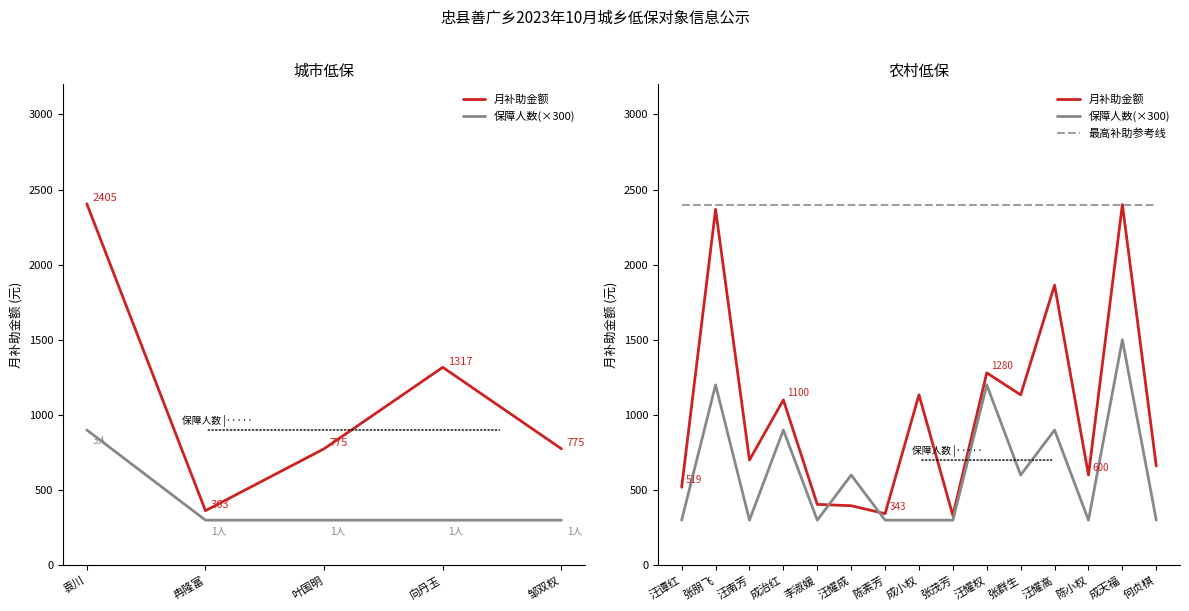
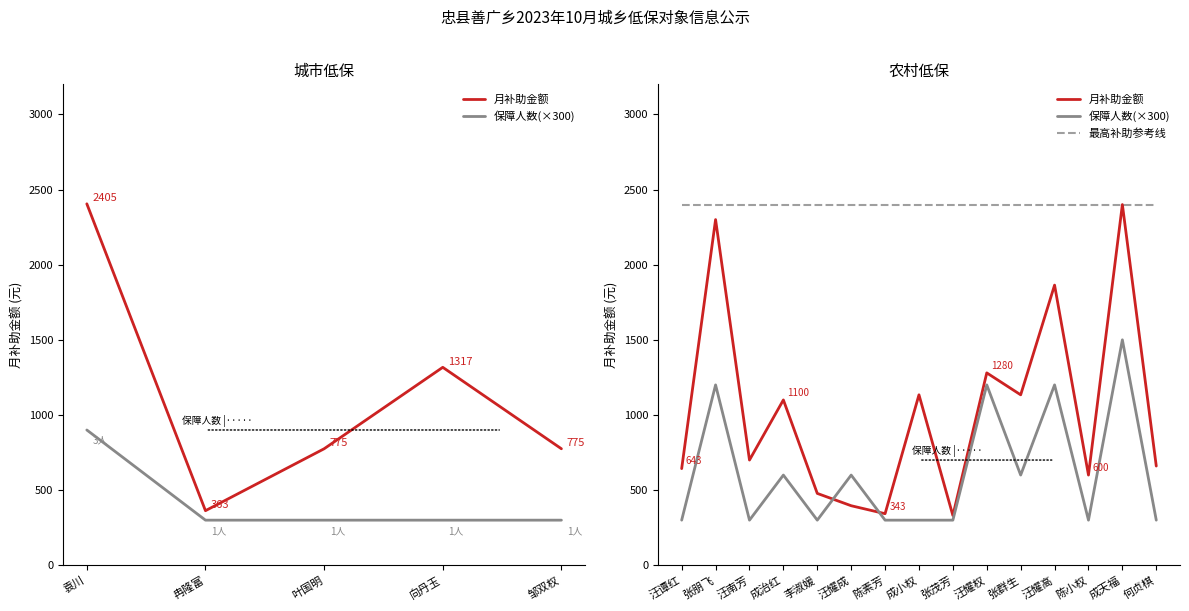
农村低保, 月补助金额, 汪谭红: 519 -> 643
农村低保, 月补助金额, 张朋飞: 2370 -> 2300
农村低保, 保障人数(×300), 成治红: 900 -> 600
农村低保, 月补助金额, 李淑媛: 410 -> 480
农村低保, 保障人数(×300), 汪耀高: 900 -> 1200
